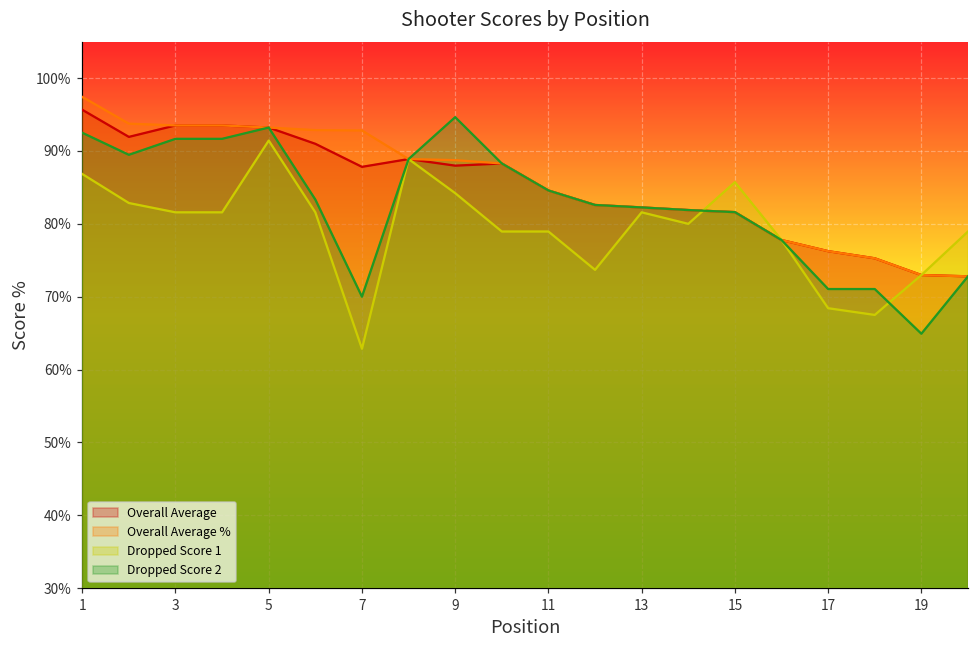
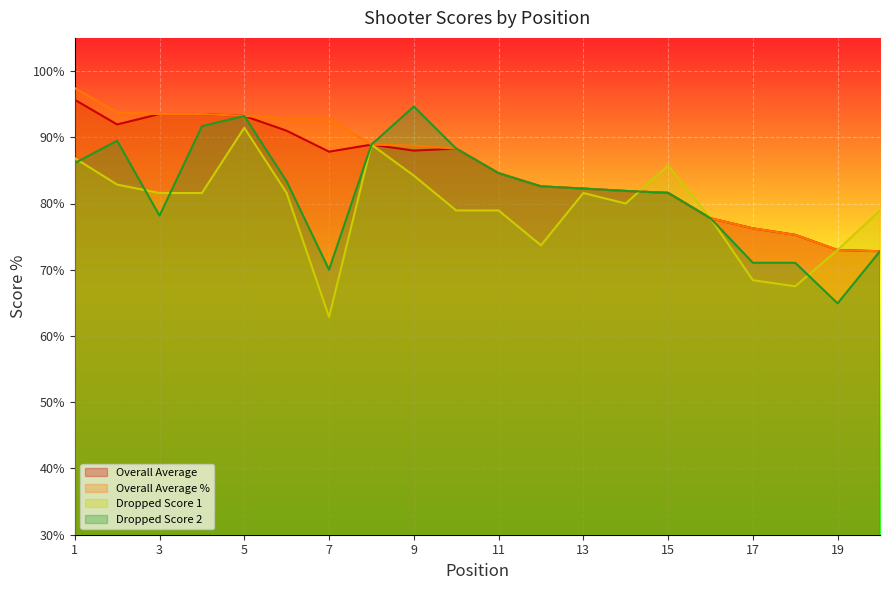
Dropped Score 2, 1: 93% -> 86%
Dropped Score 2, 3: 92% -> 78%
